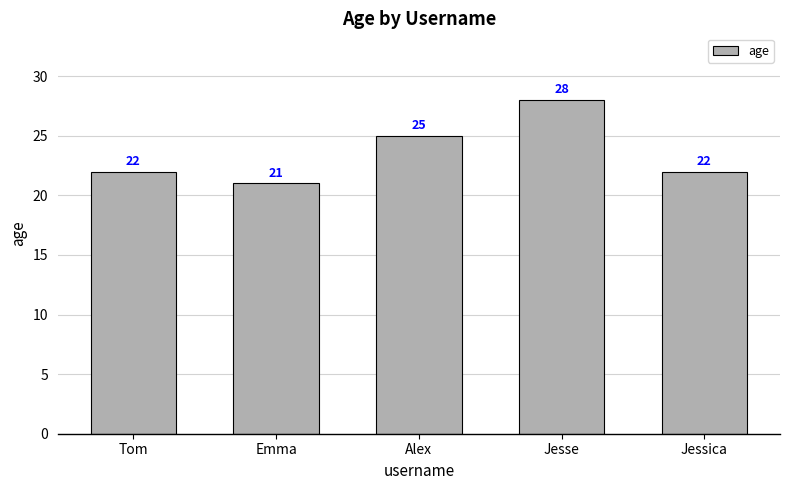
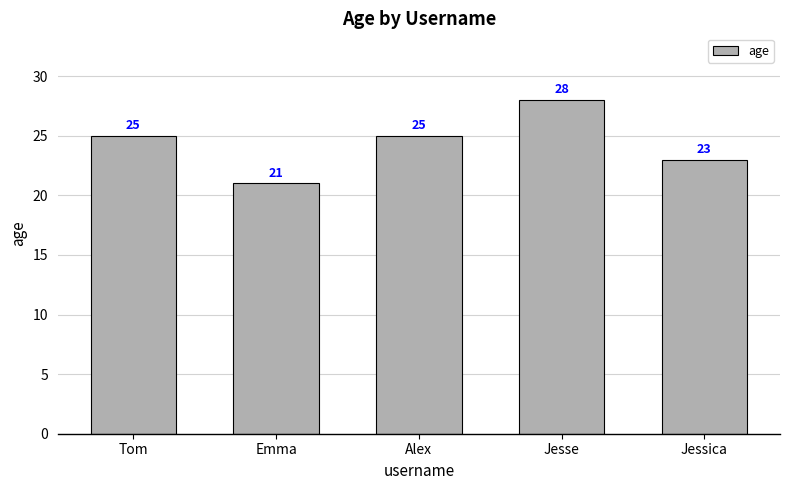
Tom: 22 -> 25
Jessica: 22 -> 23
